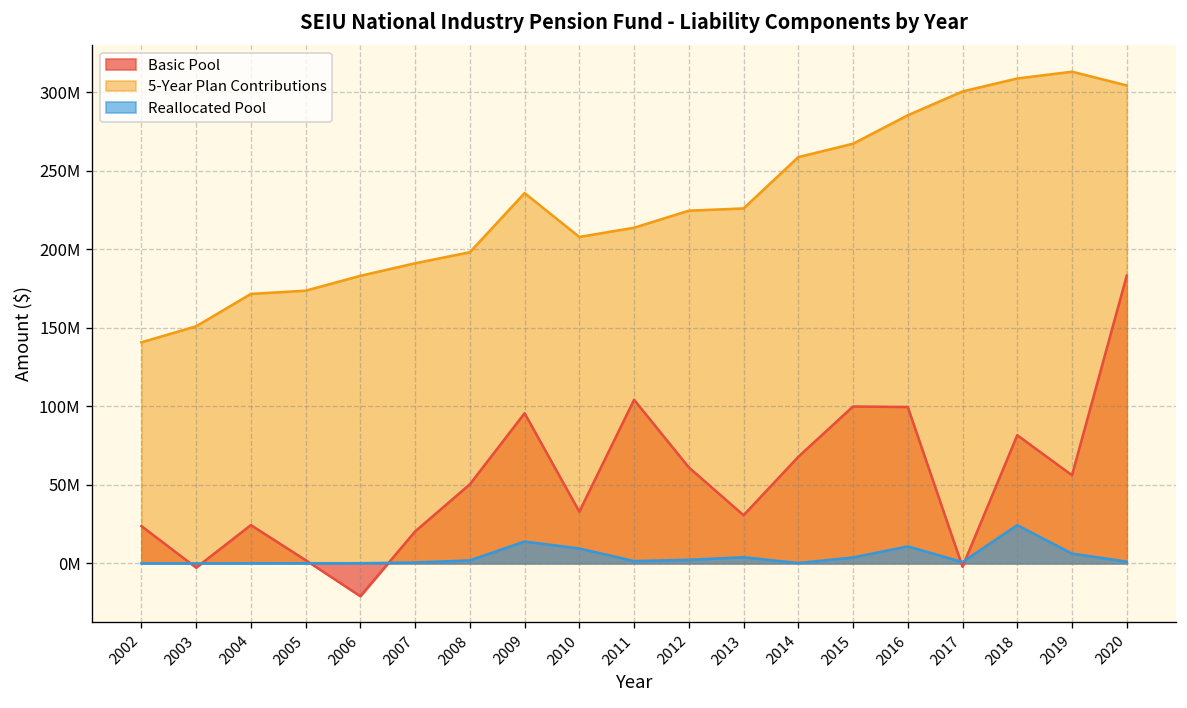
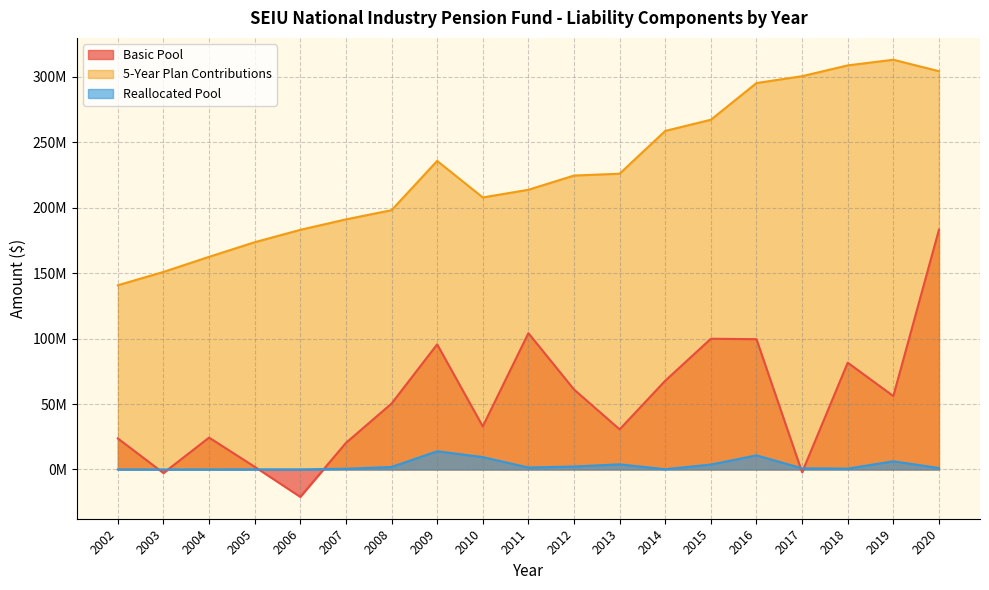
5-Year Plan Contributions, 2004: 172000000 -> 162000000
5-Year Plan Contributions, 2016: 285000000 -> 295000000
Reallocated Pool, 2018: 24000000 -> 1000000
